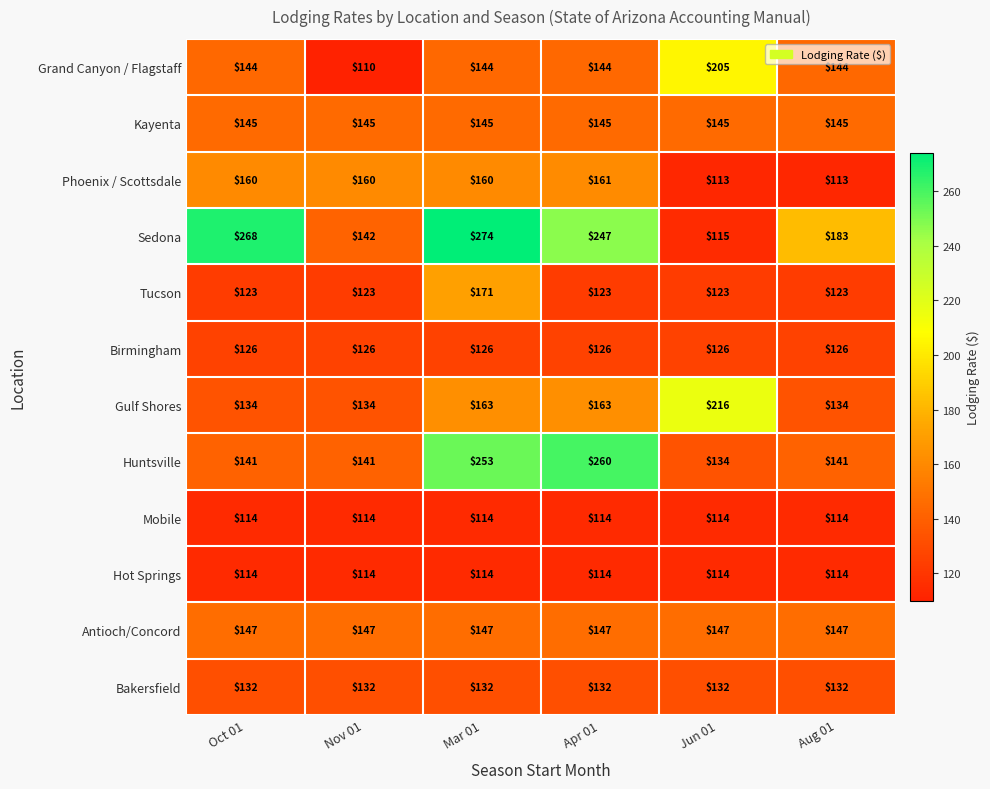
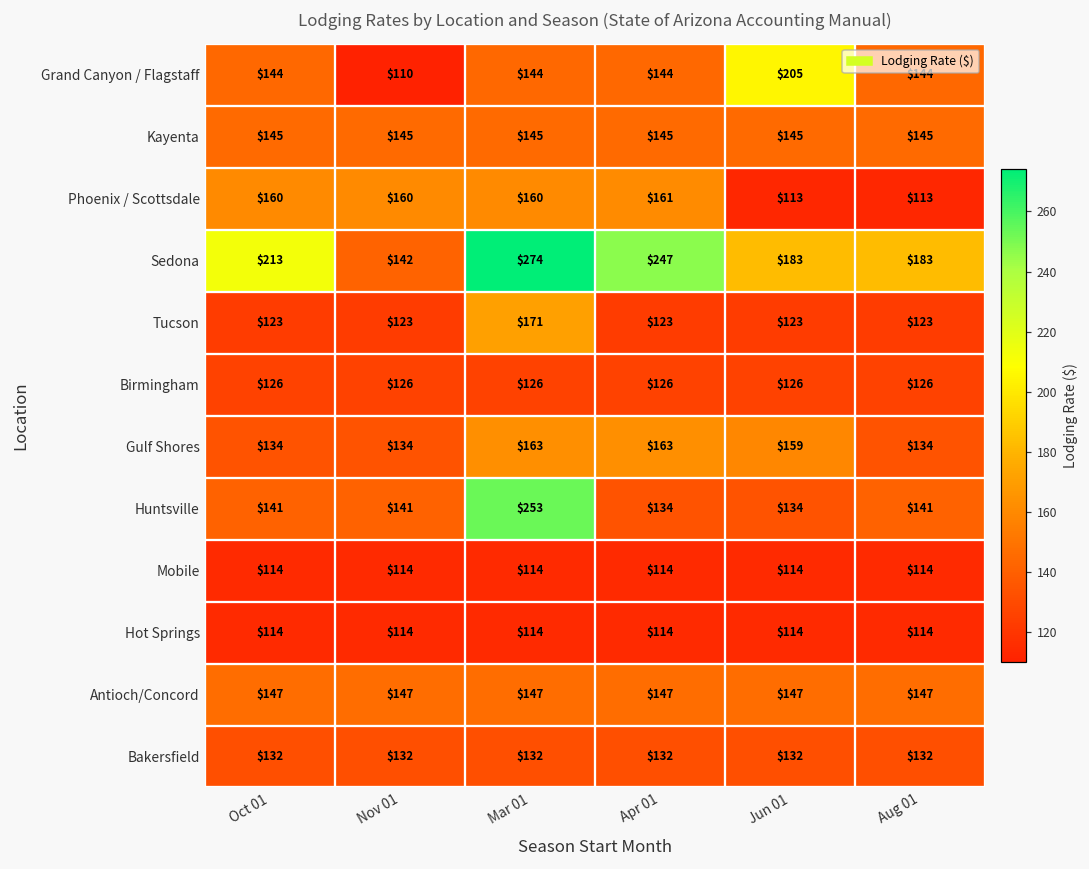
Sedona, Oct 01: $268 -> $213
Sedona, Jun 01: $115 -> $183
Gulf Shores, Jun 01: $216 -> $159
Huntsville, Apr 01: $260 -> $134
